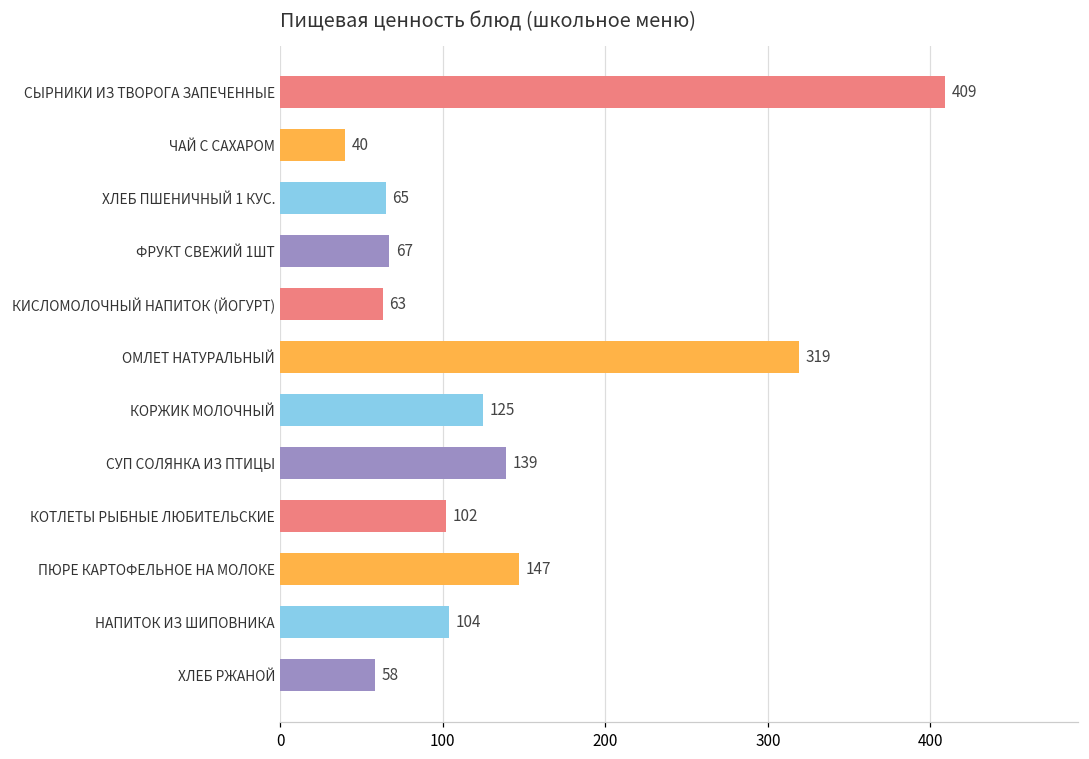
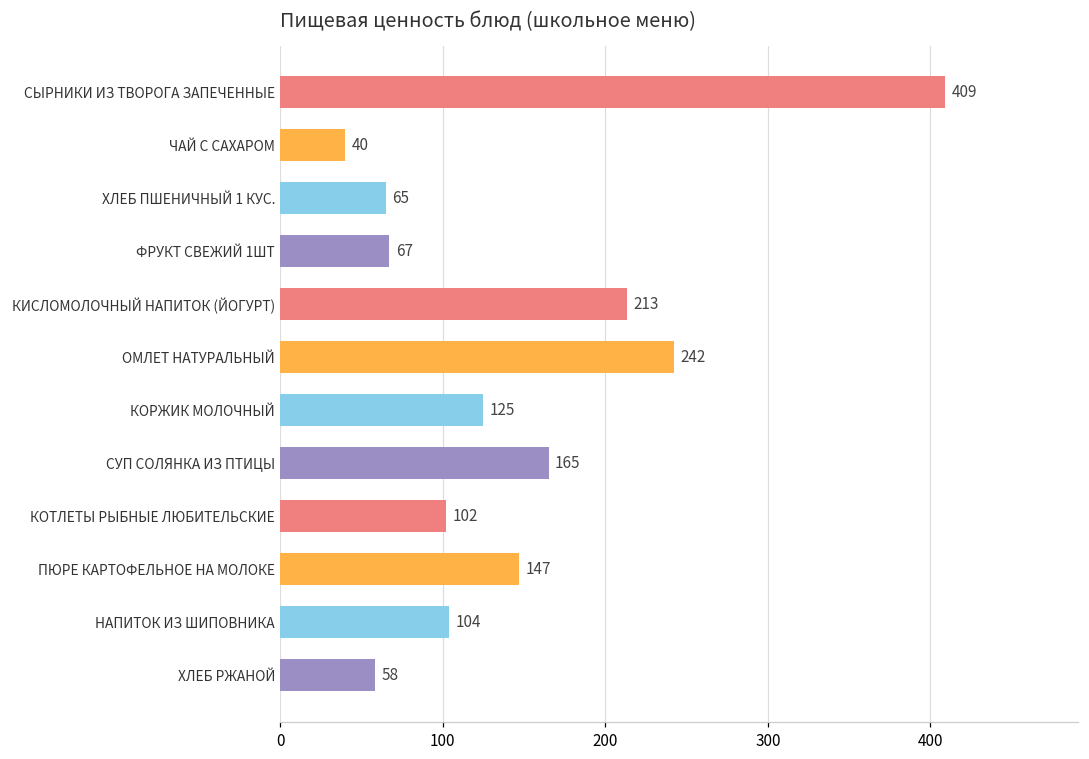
КИСЛОМОЛОЧНЫЙ НАПИТОК (ЙОГУРТ): 63 -> 213
ОМЛЕТ НАТУРАЛЬНЫЙ: 319 -> 242
СУП СОЛЯНКА ИЗ ПТИЦЫ: 139 -> 165
